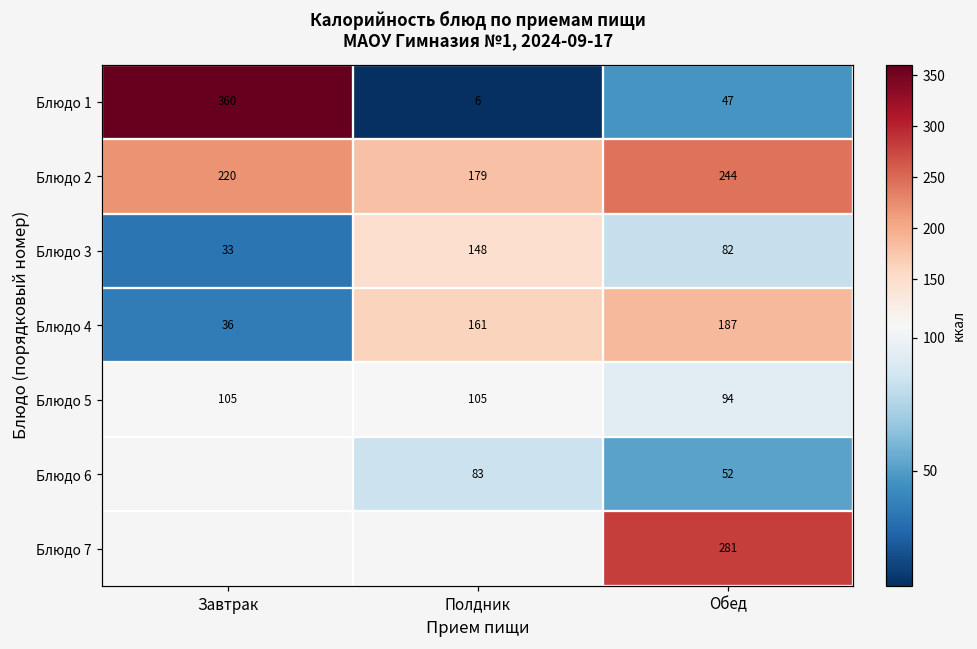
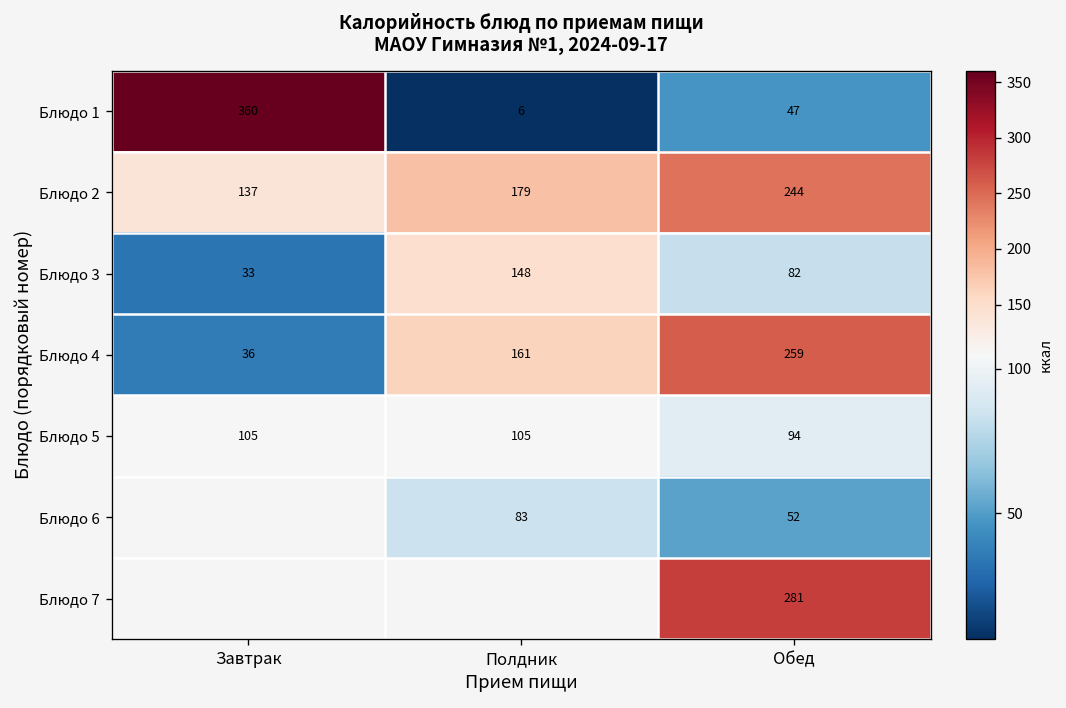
Блюдо 2, Завтрак: 220 -> 137
Блюдо 4, Обед: 187 -> 259
